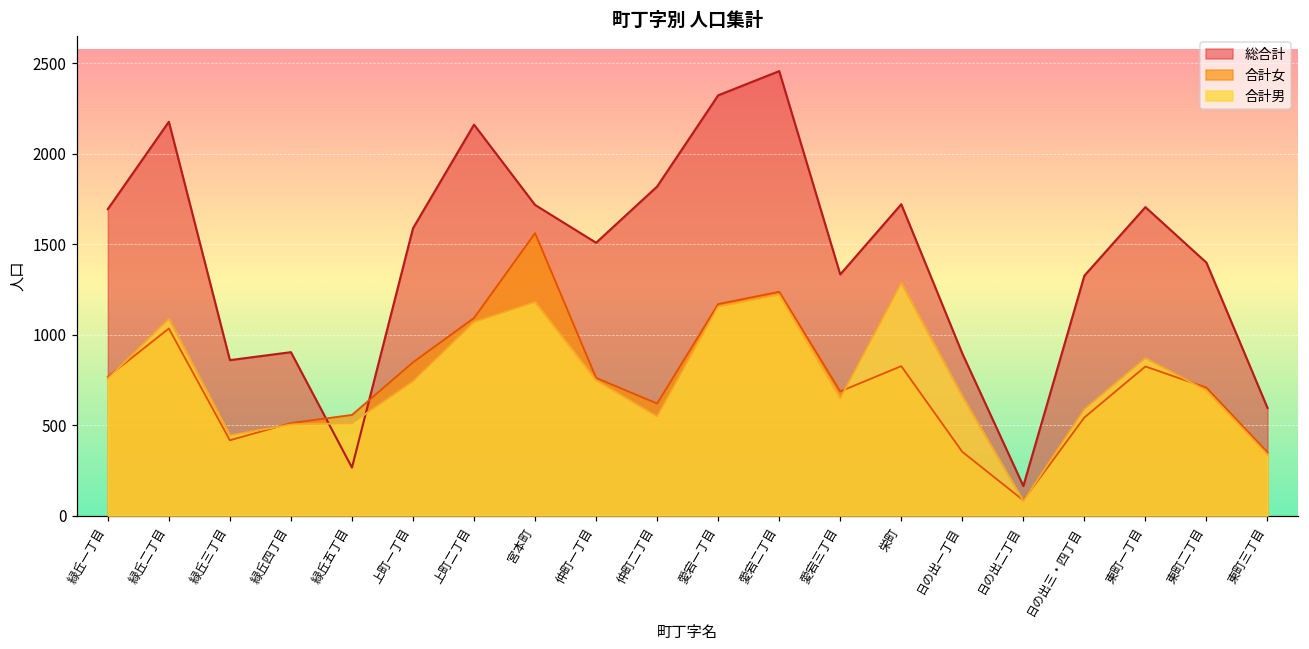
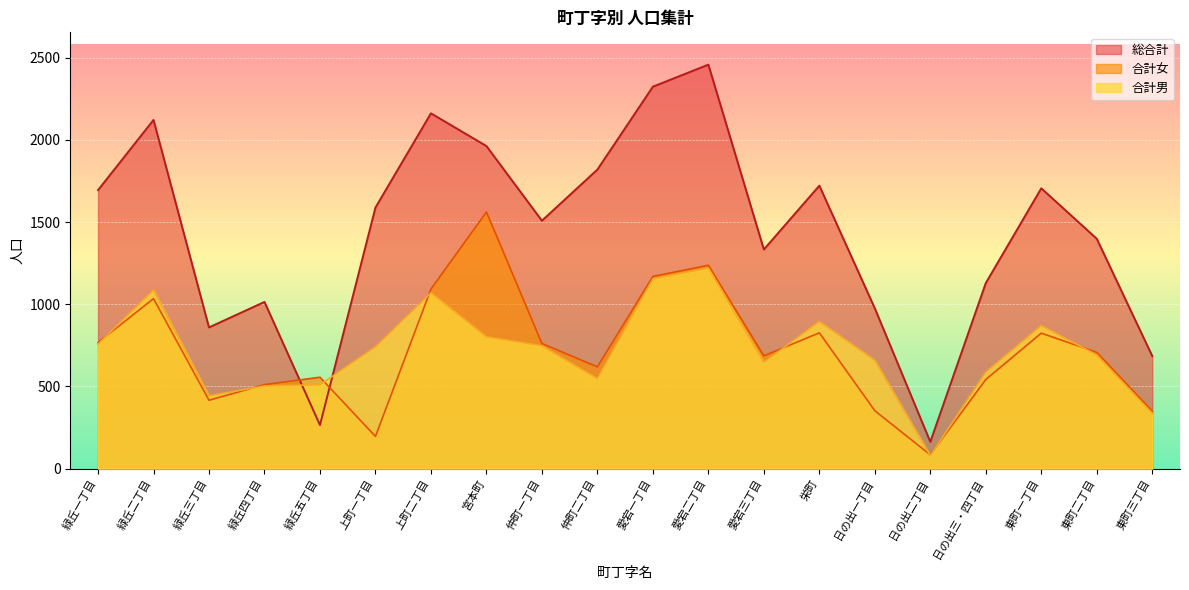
総合計, 緑丘二丁目: 2180 -> 2120
総合計, 緑丘四丁目: 900 -> 1010
合計女, 上町一丁目: 850 -> 200
総合計, 宮本町: 1720 -> 1960
合計男, 宮本町: 1180 -> 800
合計男, 栄町: 1290 -> 900
総合計, 日の出一丁目: 900 -> 980
総合計, 日の出三・四丁目: 1330 -> 1130
総合計, 東町三丁目: 600 -> 690
